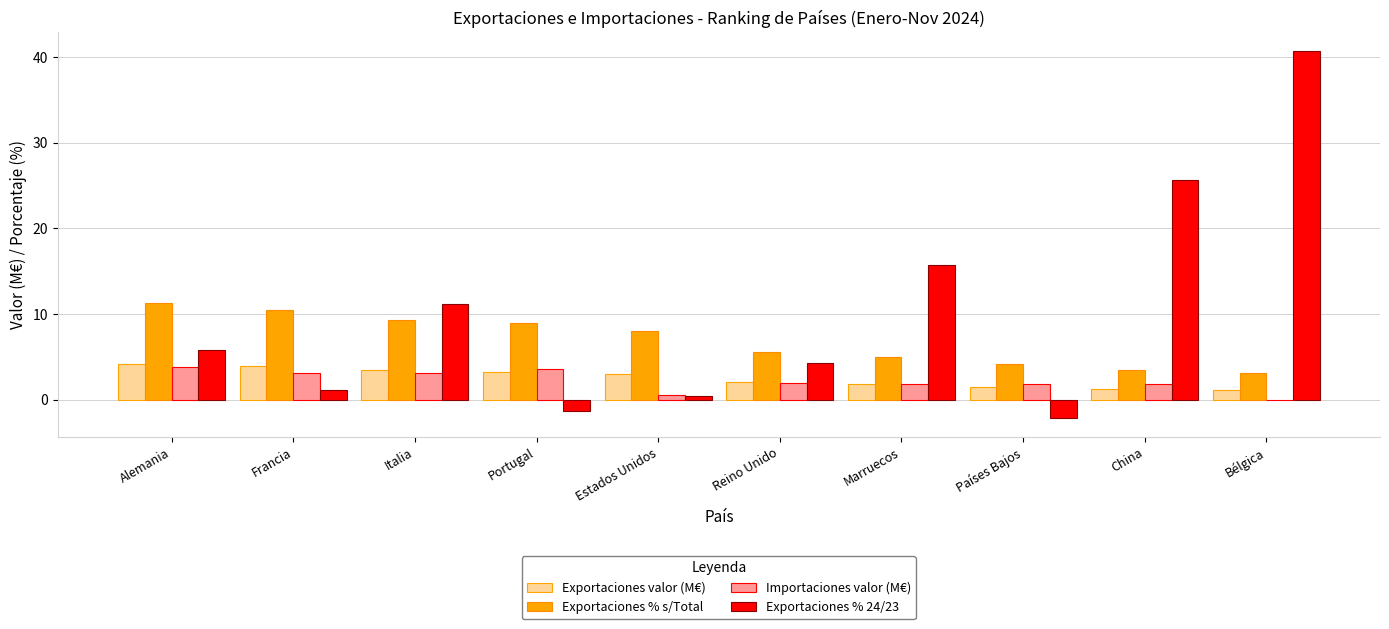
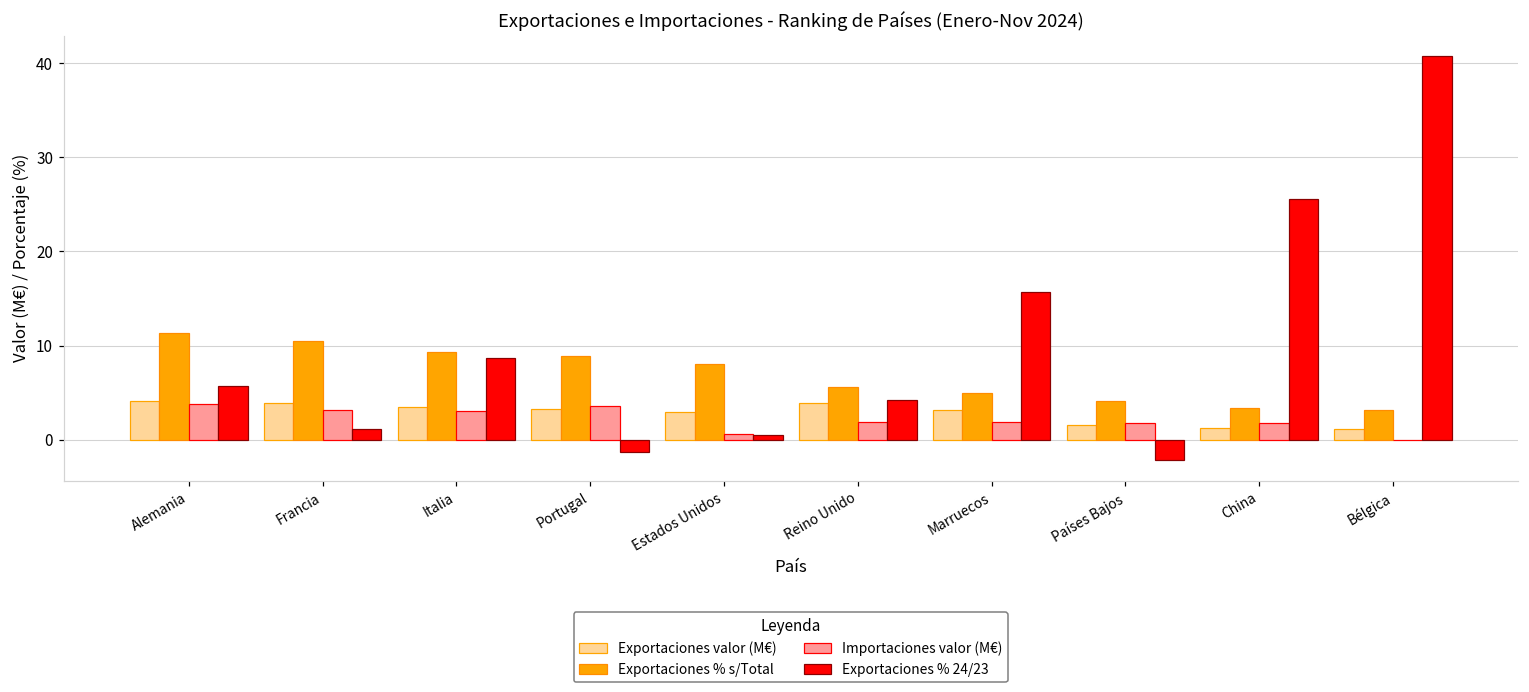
Exportaciones % 24/23, Italia: 11 -> 9
Exportaciones valor (M€), Reino Unido: 2 -> 4
Exportaciones valor (M€), Marruecos: 2 -> 3
